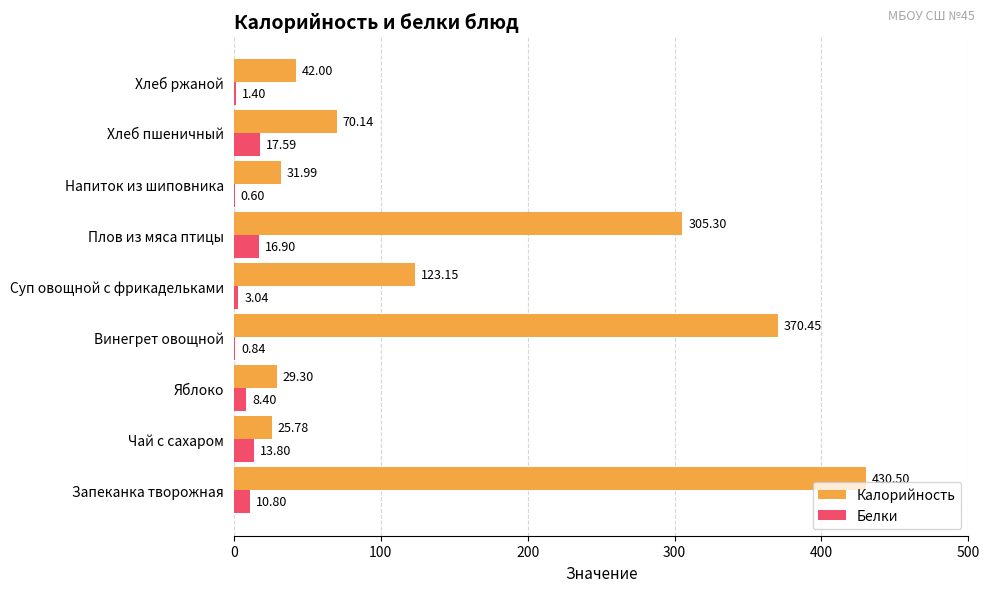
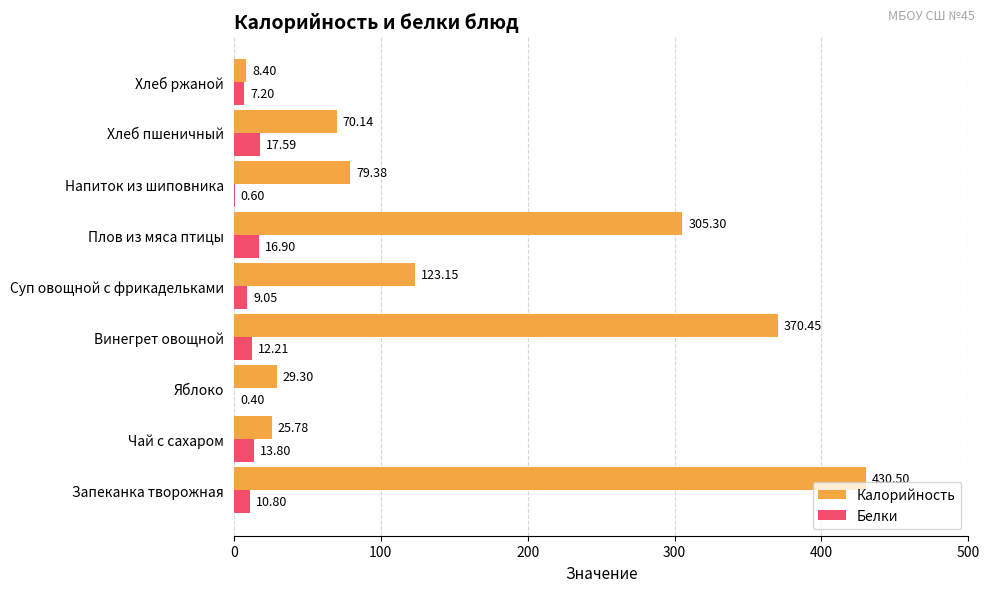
Калорийность, Хлеб ржаной: 42.00 -> 8.40
Белки, Хлеб ржаной: 1.40 -> 7.20
Калорийность, Напиток из шиповника: 31.99 -> 79.38
Белки, Суп овощной с фрикадельками: 3.04 -> 9.05
Белки, Винегрет овощной: 0.84 -> 12.21
Белки, Яблоко: 8.40 -> 0.40
